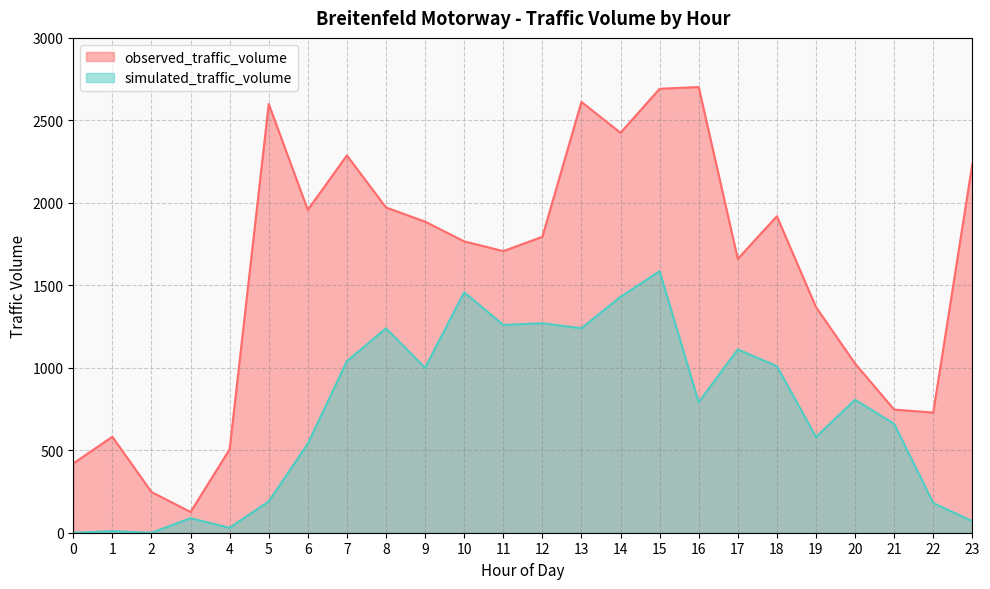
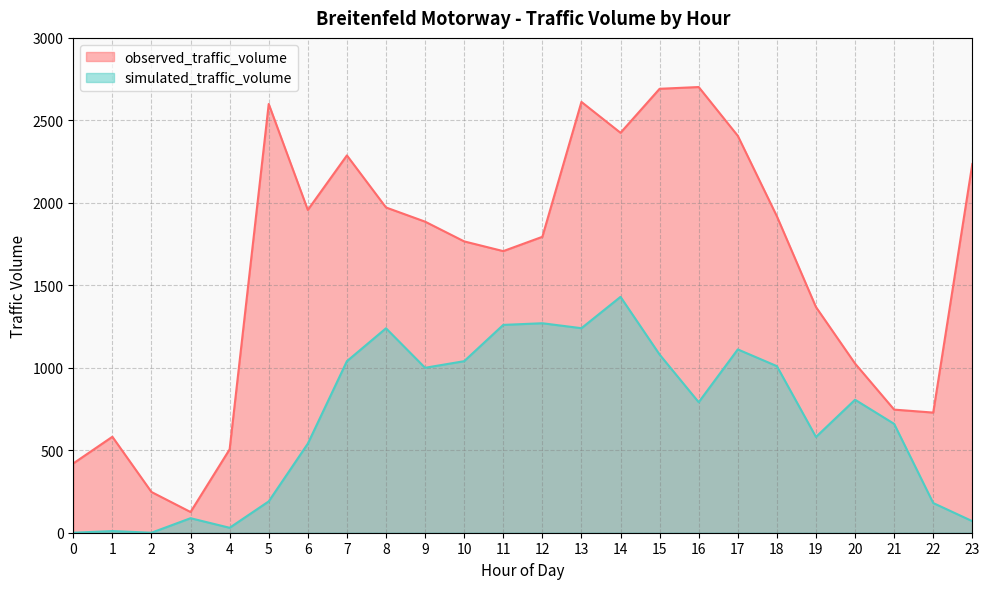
simulated_traffic_volume, 10: 1460 -> 1040
simulated_traffic_volume, 15: 1590 -> 1080
observed_traffic_volume, 17: 1660 -> 2410
